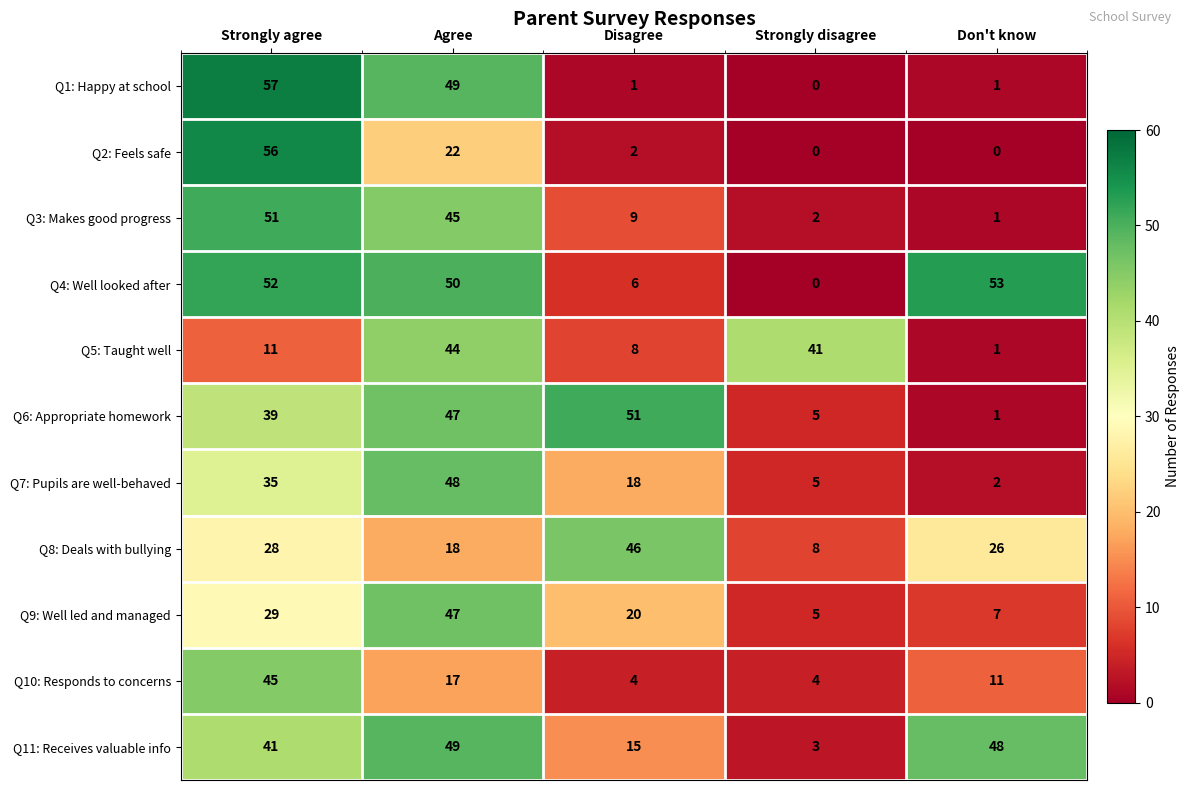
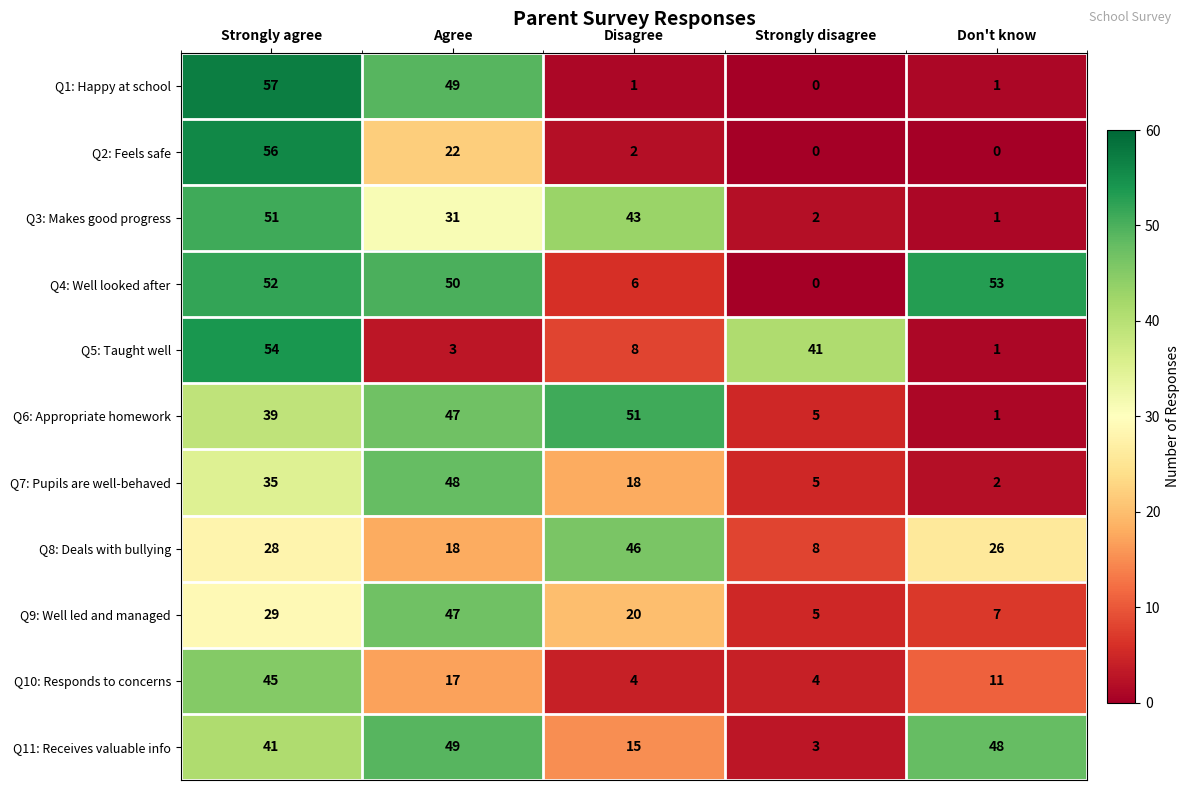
Q3: Makes good progress, Agree: 45 -> 31
Q3: Makes good progress, Disagree: 9 -> 43
Q5: Taught well, Strongly agree: 11 -> 54
Q5: Taught well, Agree: 44 -> 3
